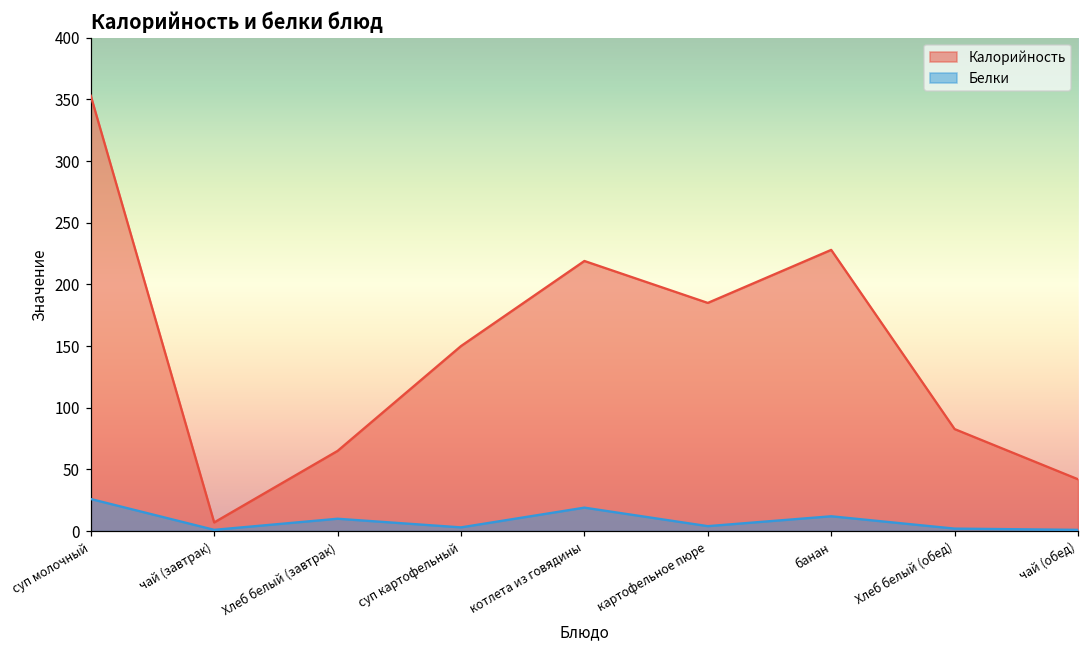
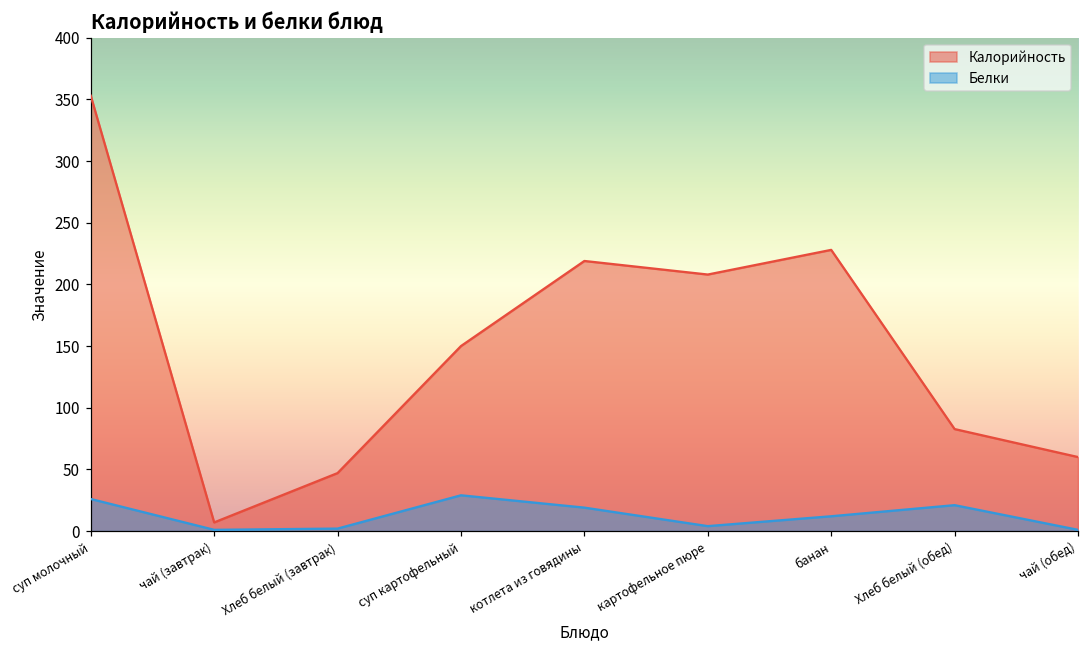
Калорийность, Хлеб белый (завтрак): 65 -> 47
Белки, Хлеб белый (завтрак): 10 -> 2
Белки, суп картофельный: 3 -> 29
Калорийность, картофельное пюре: 185 -> 208
Белки, Хлеб белый (обед): 2 -> 21
Калорийность, чай (обед): 42 -> 60
